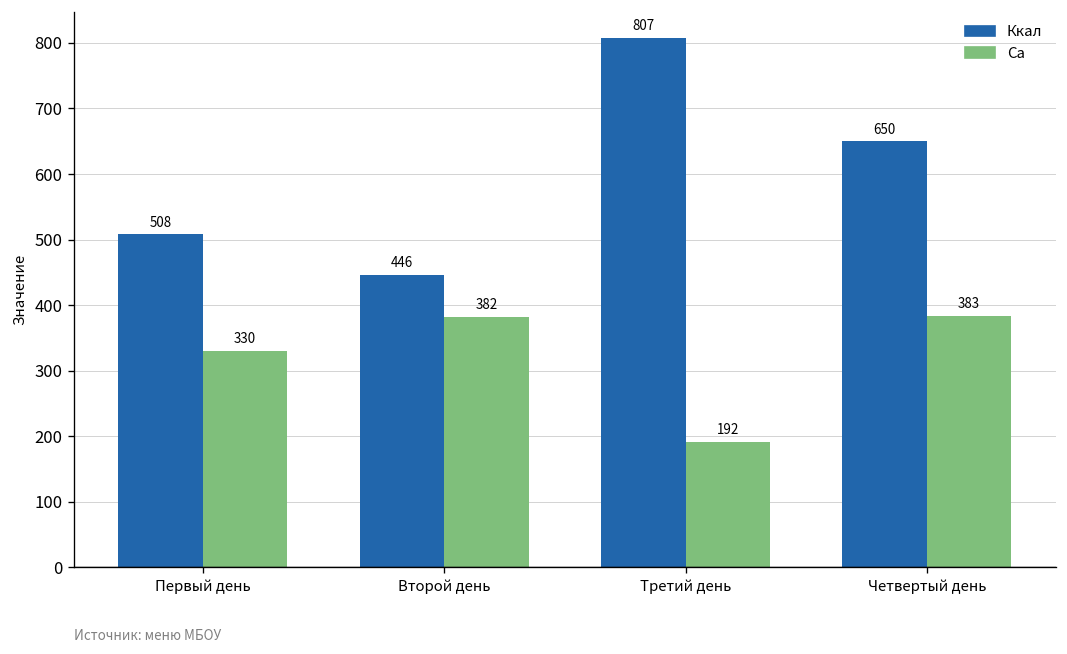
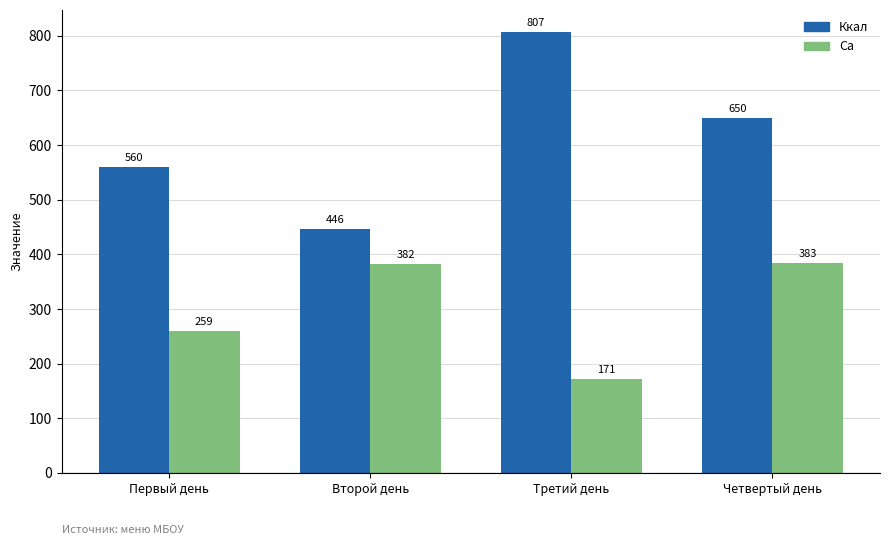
Ккал, Первый день: 508 -> 560
Са, Первый день: 330 -> 259
Са, Третий день: 192 -> 171
